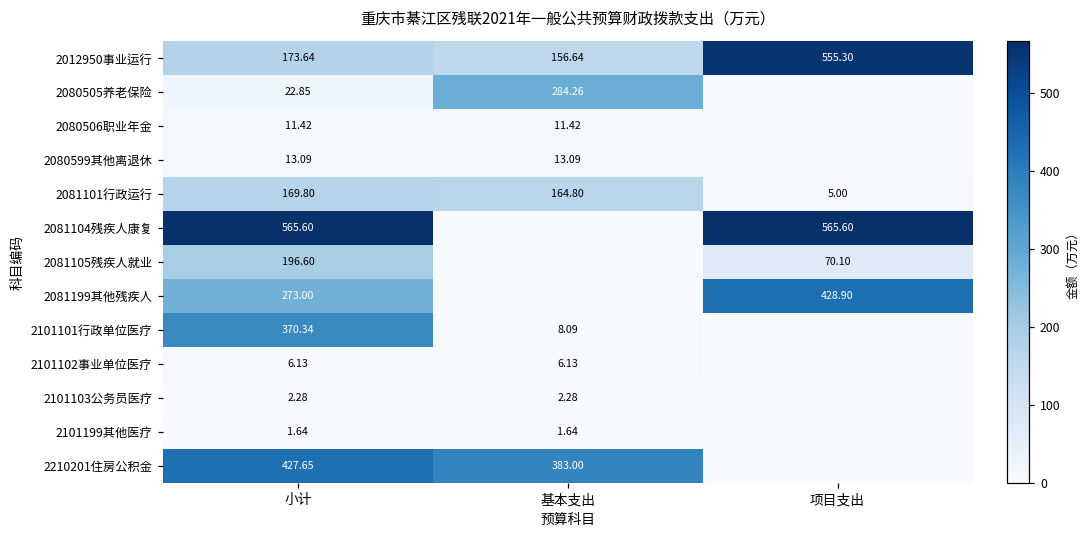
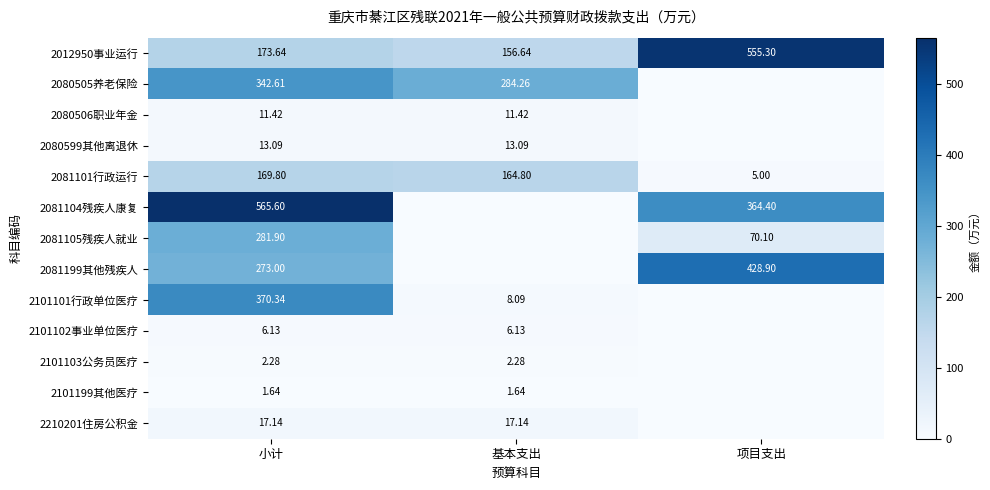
2080505养老保险, 小计: 22.85 -> 342.61
2081104残疾人康复, 项目支出: 565.60 -> 364.40
2081105残疾人就业, 小计: 196.60 -> 281.90
2210201住房公积金, 小计: 427.65 -> 17.14
2210201住房公积金, 基本支出: 383.00 -> 17.14
